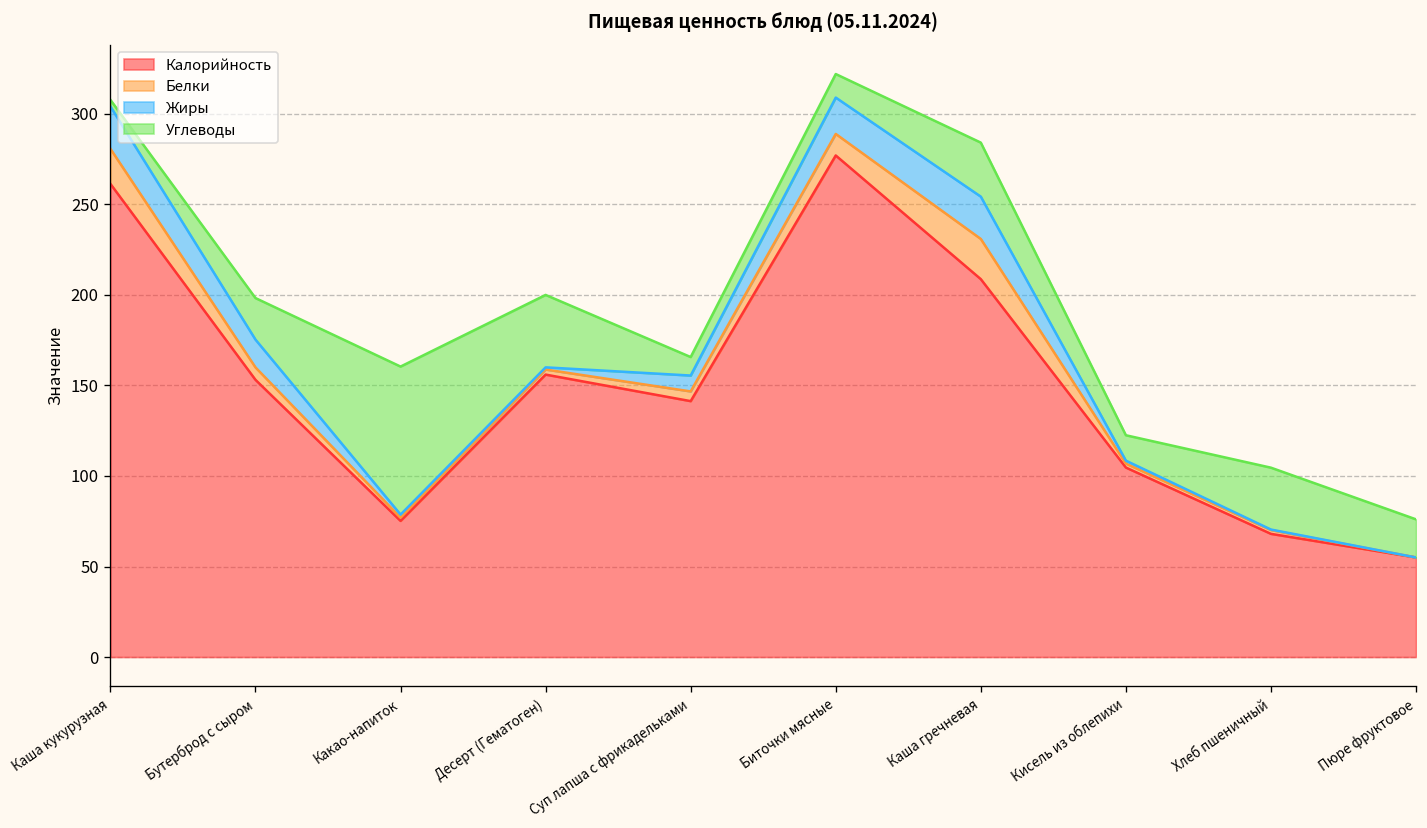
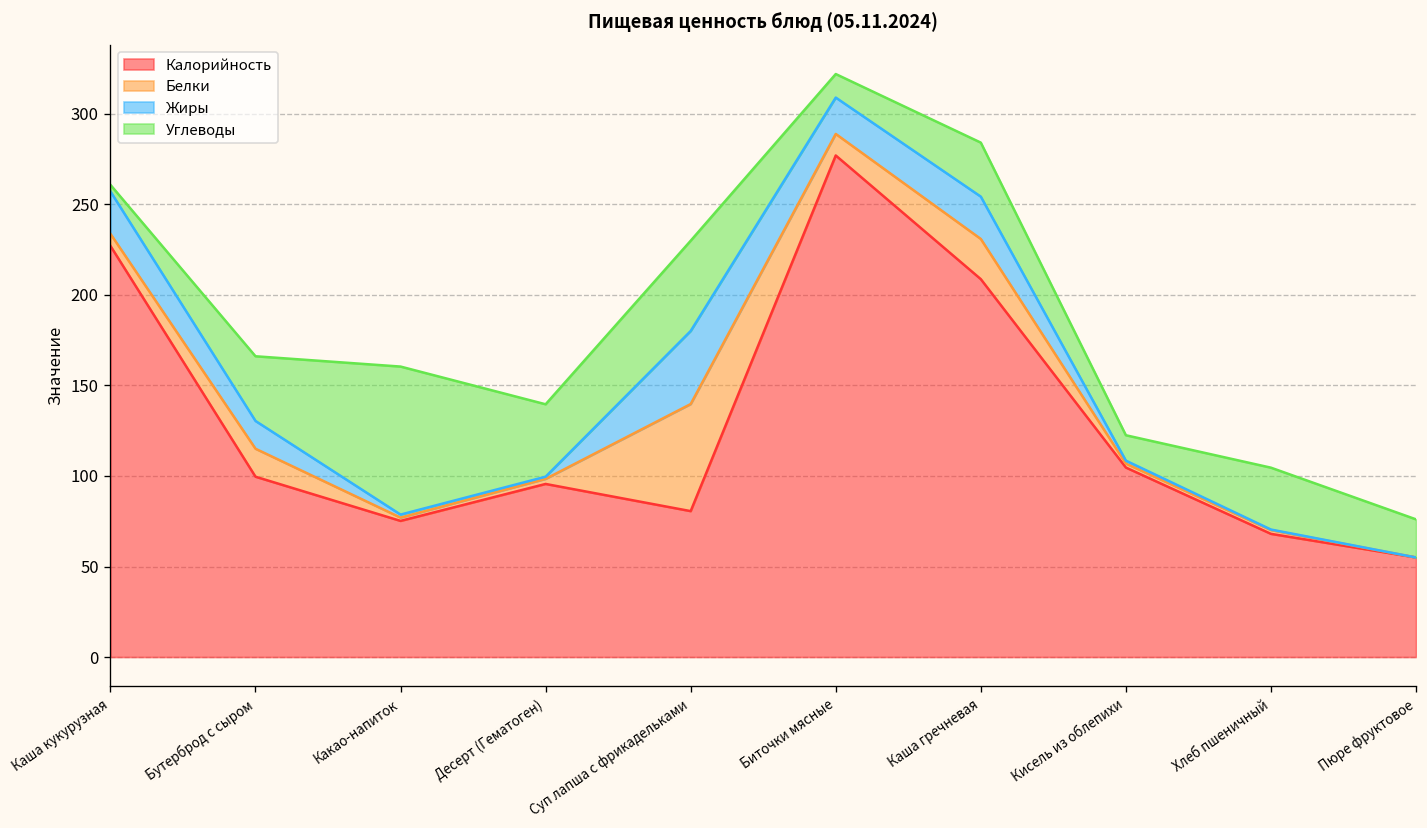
Калорийность, Каша кукурузная: 261 -> 227
Белки, Каша кукурузная: 19 -> 7
Калорийность, Бутерброд с сыром: 153 -> 100
Белки, Бутерброд с сыром: 7 -> 15
Углеводы, Бутерброд с сыром: 23 -> 36
Калорийность, Десерт (Гематоген): 156 -> 96
Калорийность, Суп лапша с фрикадельками: 141 -> 81
Белки, Суп лапша с фрикадельками: 5 -> 59
Жиры, Суп лапша с фрикадельками: 9 -> 40
Углеводы, Суп лапша с фрикадельками: 10 -> 50
